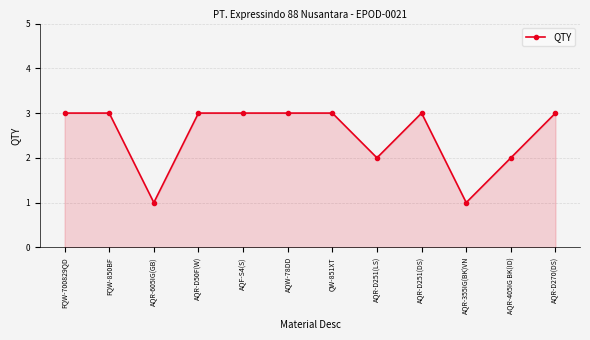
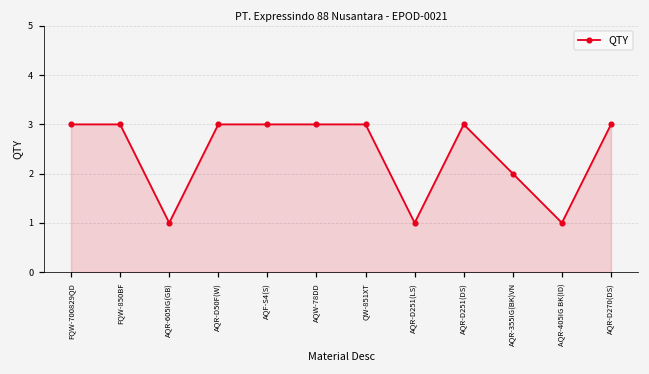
AQR-D251(LS): 2 -> 1
AQR-355IG(BK)VN: 1 -> 2
AQR-405IG BK(ID): 2 -> 1
